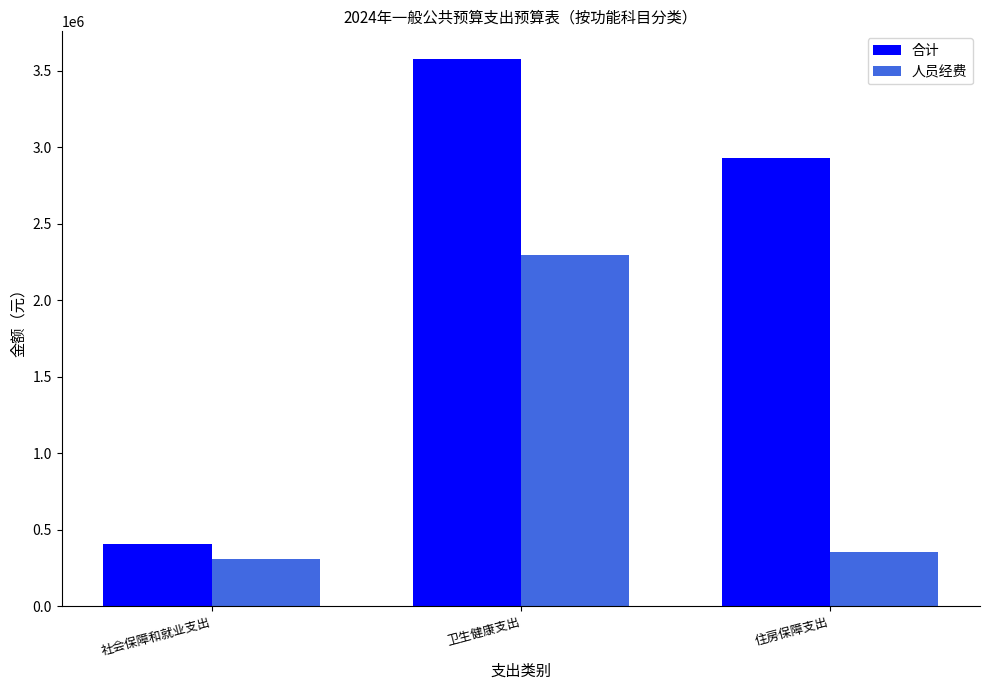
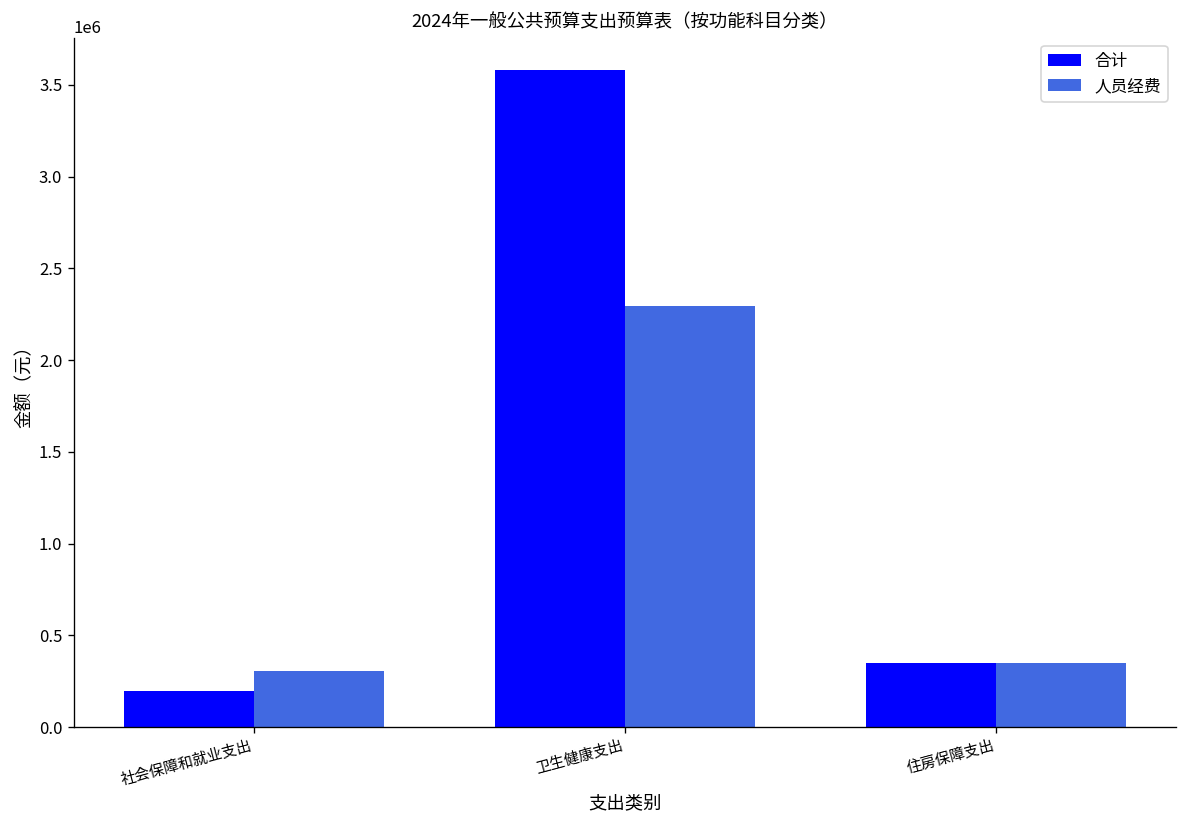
合计, 社会保障和就业支出: 400000 -> 200000
合计, 住房保障支出: 2930000 -> 350000
